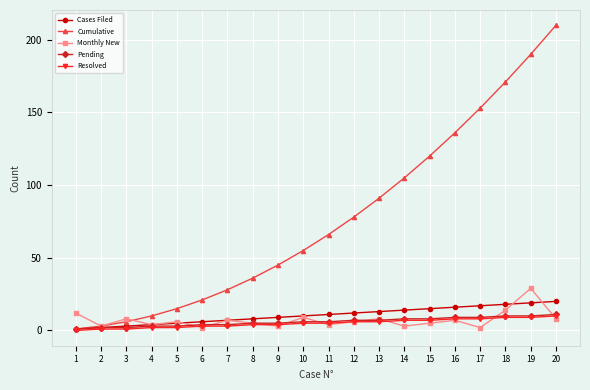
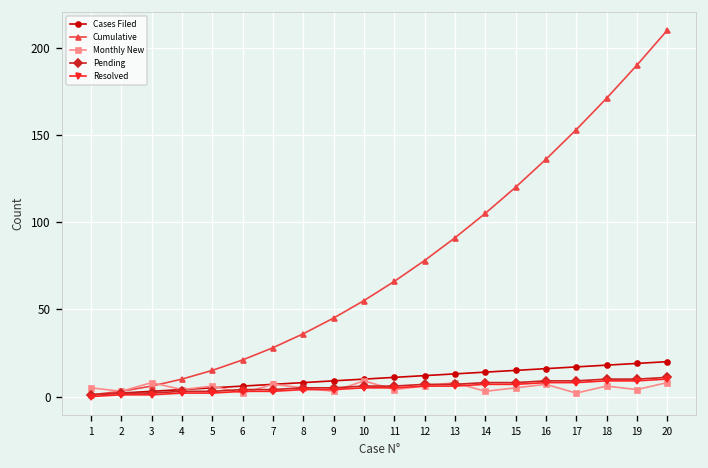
Monthly New, 1: 12 -> 5
Monthly New, 18: 14 -> 6
Monthly New, 19: 29 -> 4
